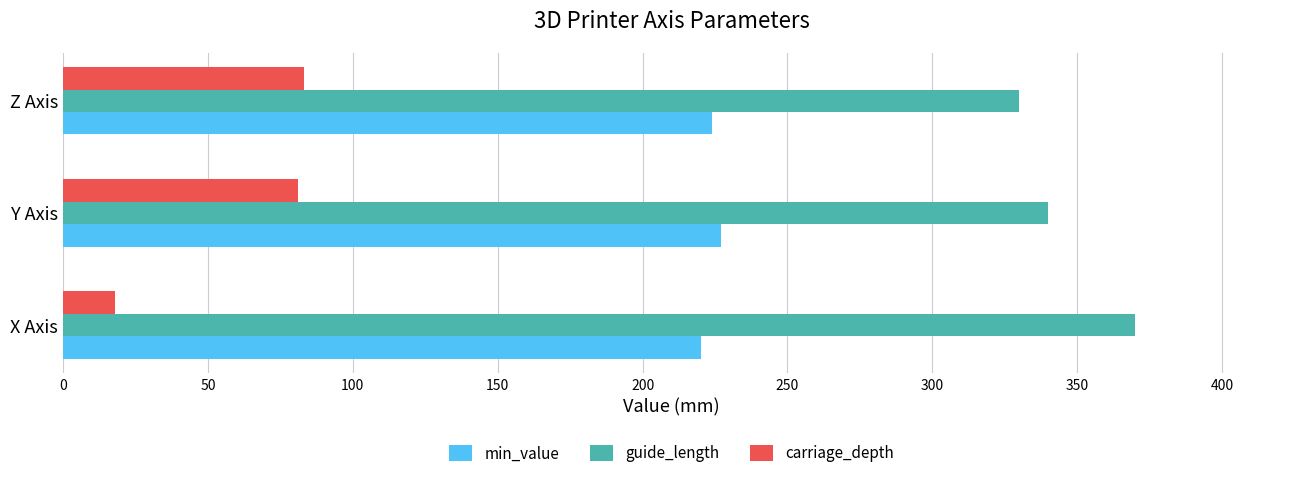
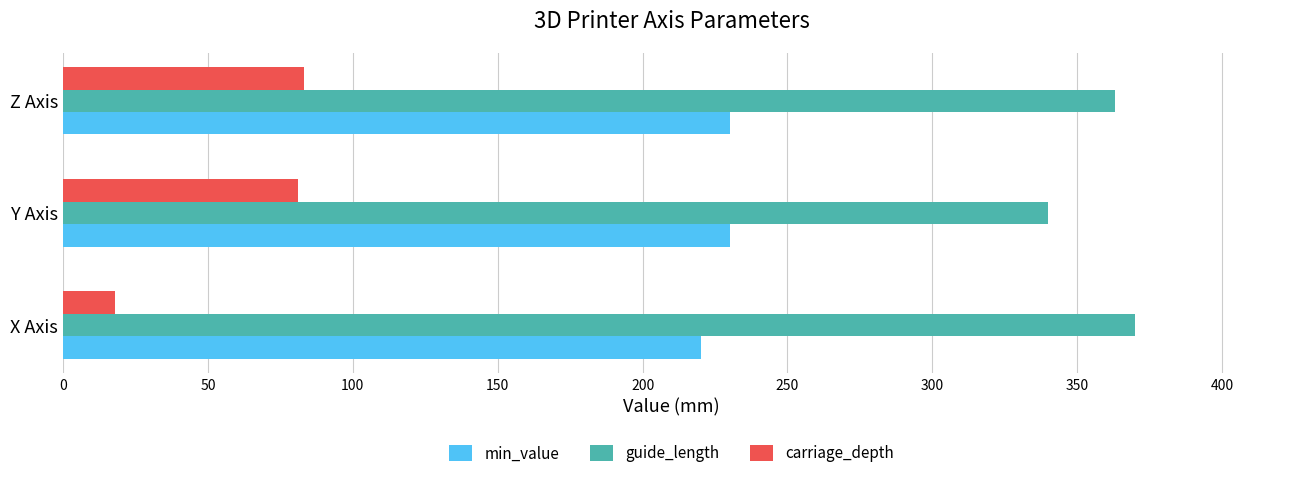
guide_length, Z Axis: 330 -> 363
min_value, Z Axis: 224 -> 230
min_value, Y Axis: 227 -> 230
